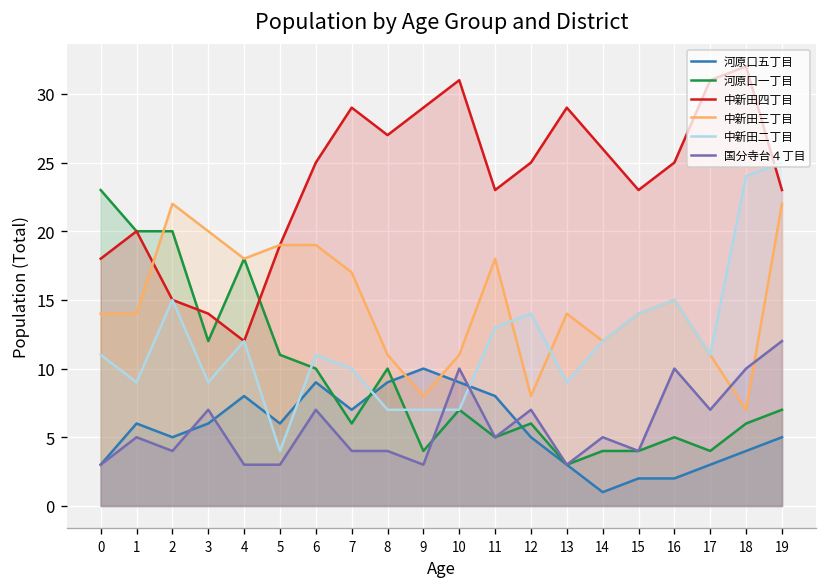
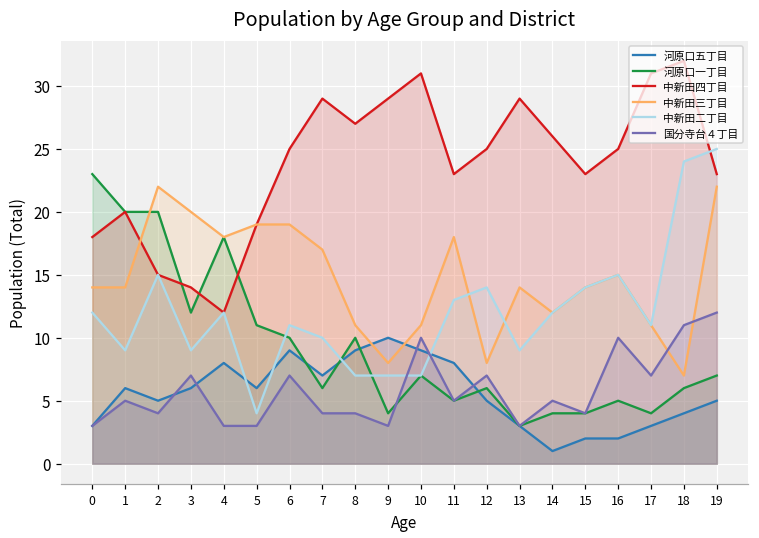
中新田二丁目, 0: 11 -> 12
国分寺台４丁目, 18: 10 -> 11
